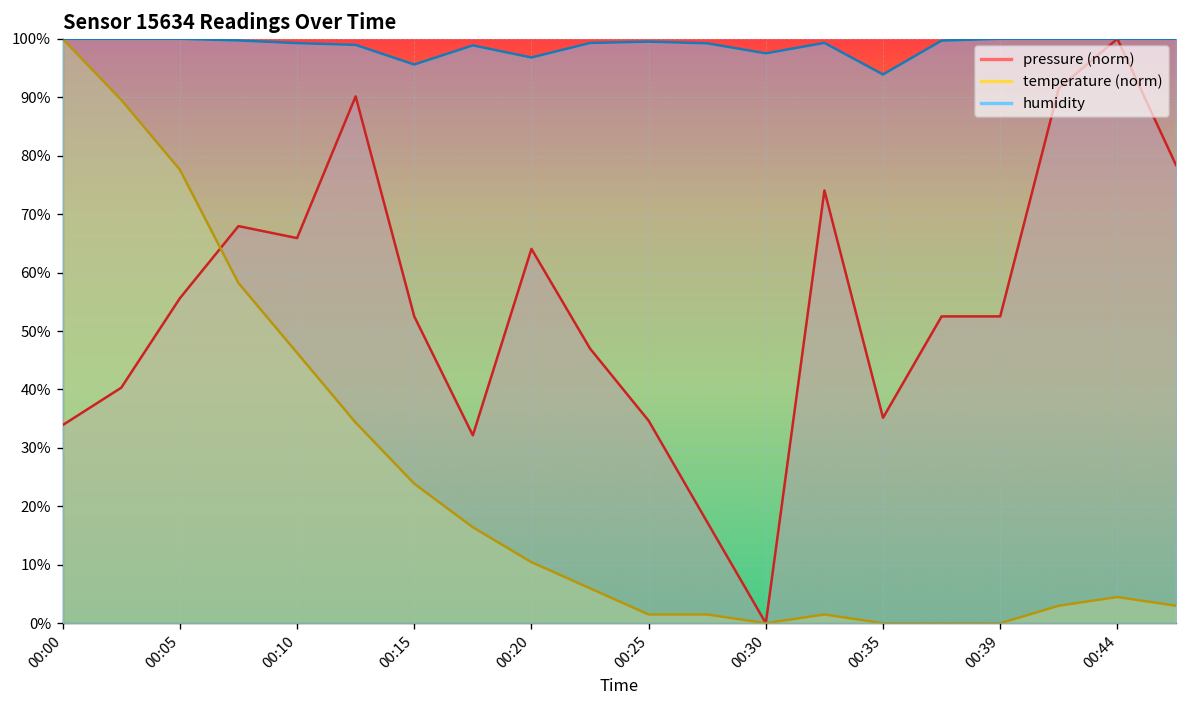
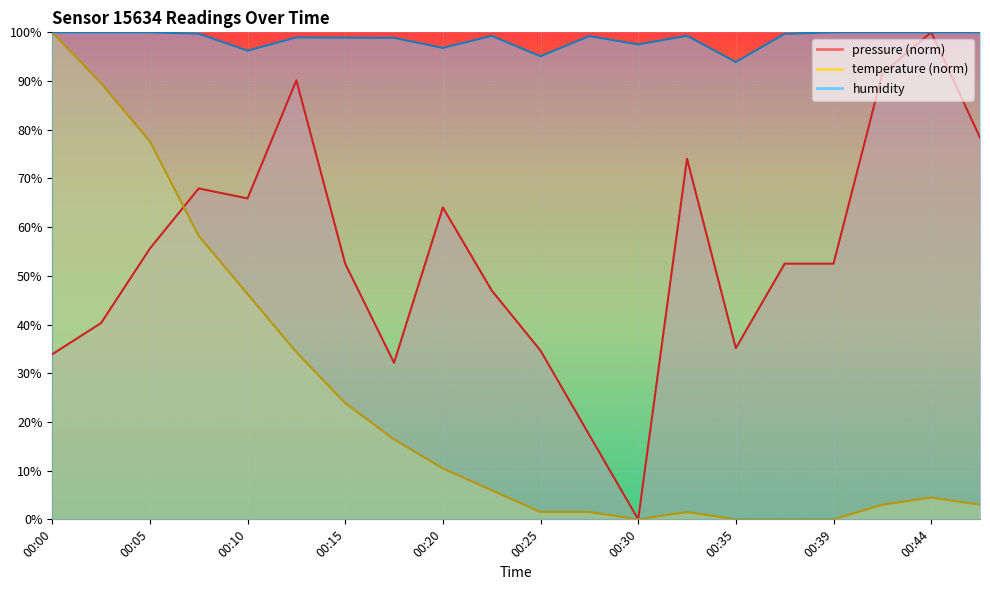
humidity, 00:10: 99% -> 96%
humidity, 00:15: 96% -> 99%
humidity, 00:25: 100% -> 95%
